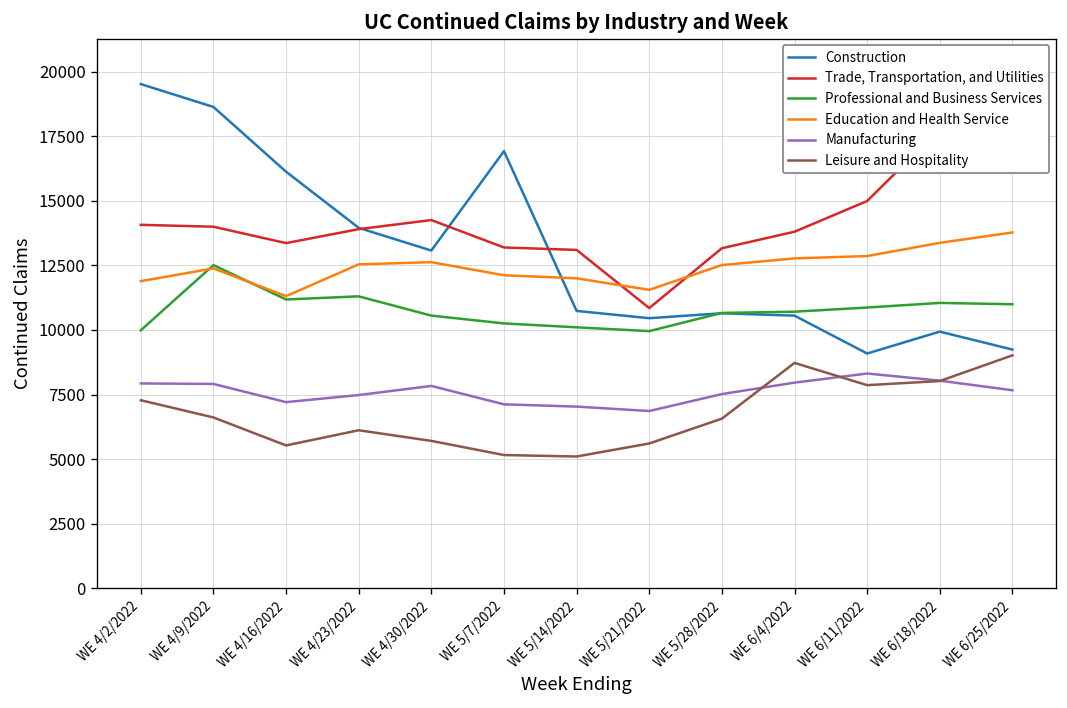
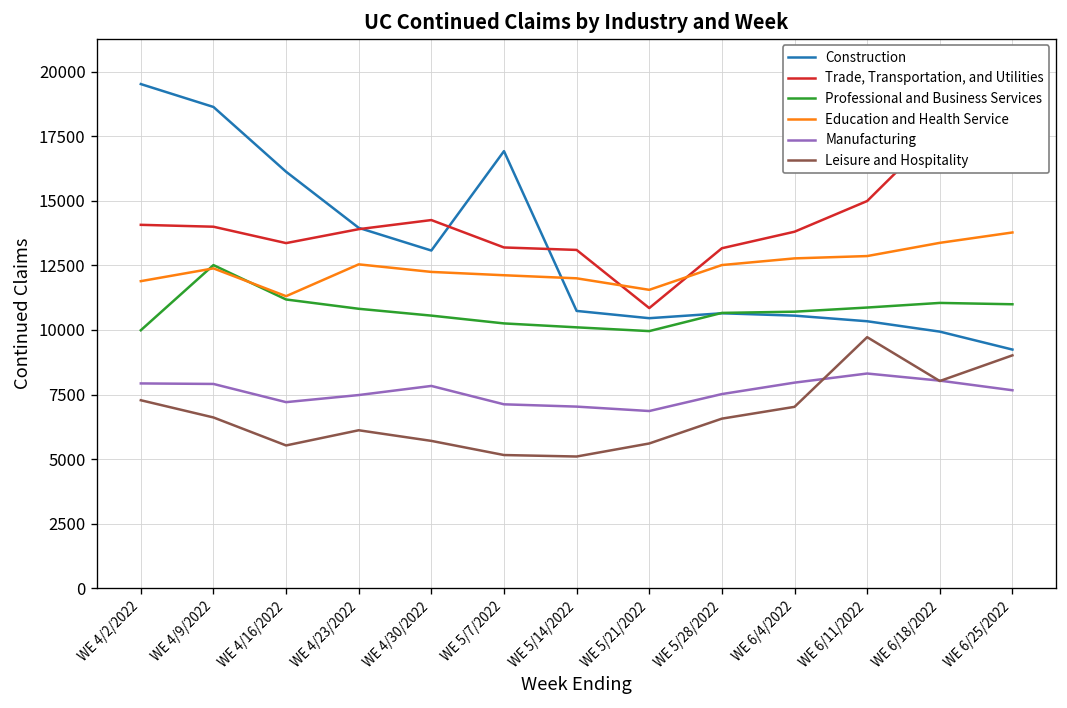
Professional and Business Services, WE 4/23/2022: 11300 -> 10800
Education and Health Service, WE 4/30/2022: 12600 -> 12200
Leisure and Hospitality, WE 6/4/2022: 8700 -> 7000
Construction, WE 6/11/2022: 9100 -> 10300
Leisure and Hospitality, WE 6/11/2022: 7900 -> 9700
